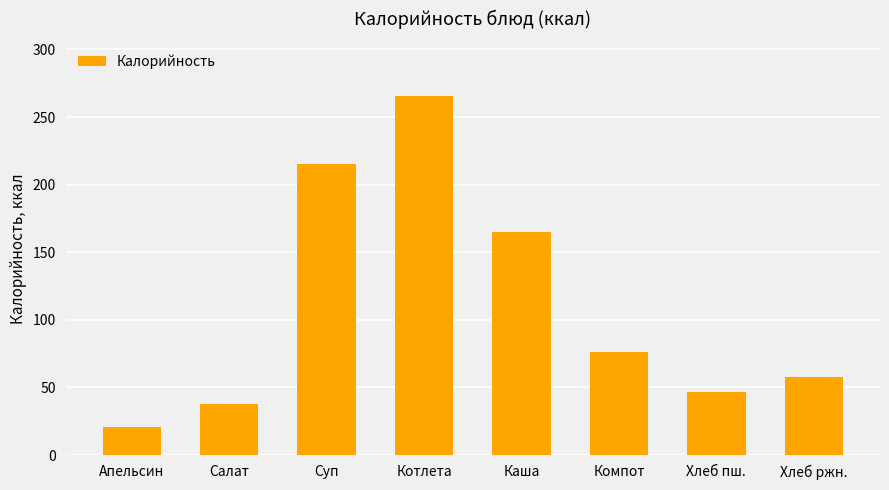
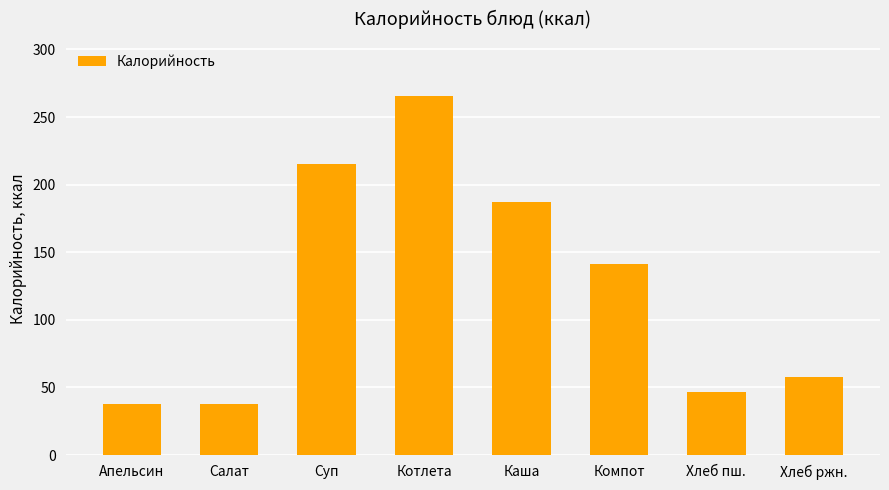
Апельсин: 21 -> 38
Каша: 165 -> 187
Компот: 76 -> 141
